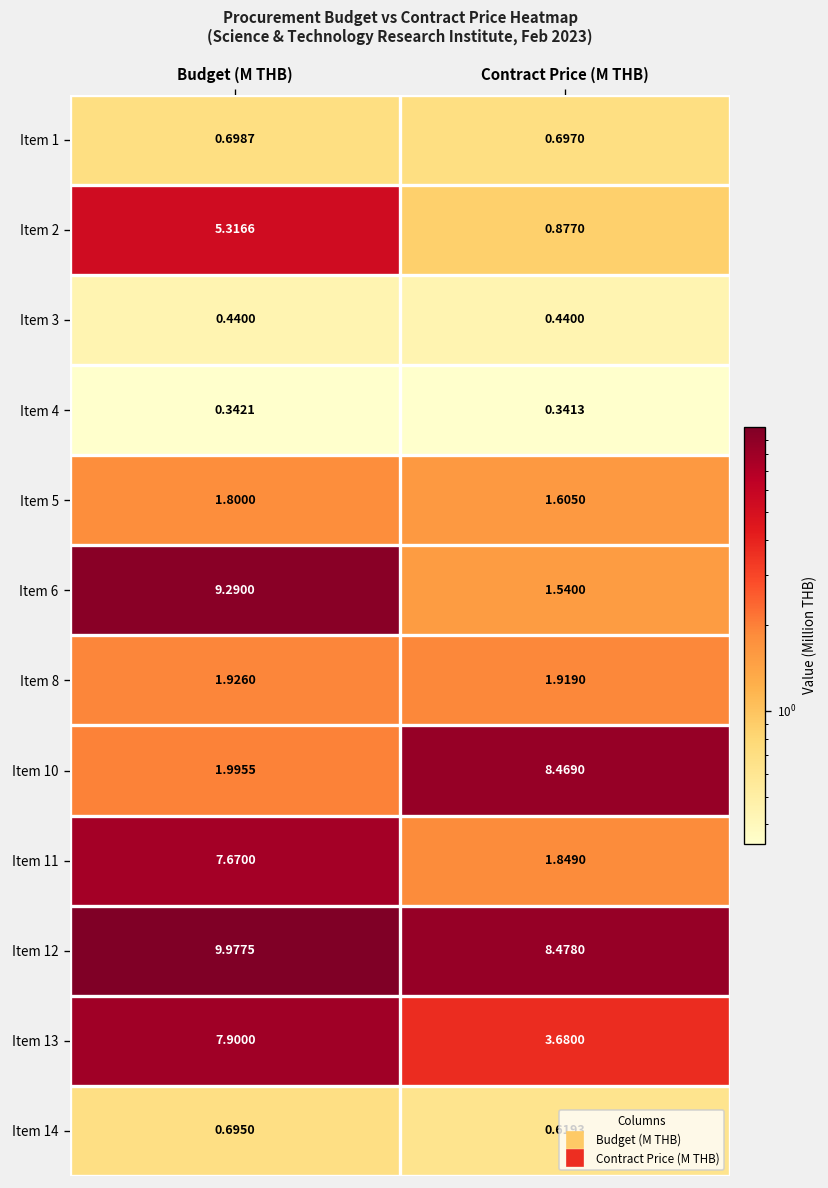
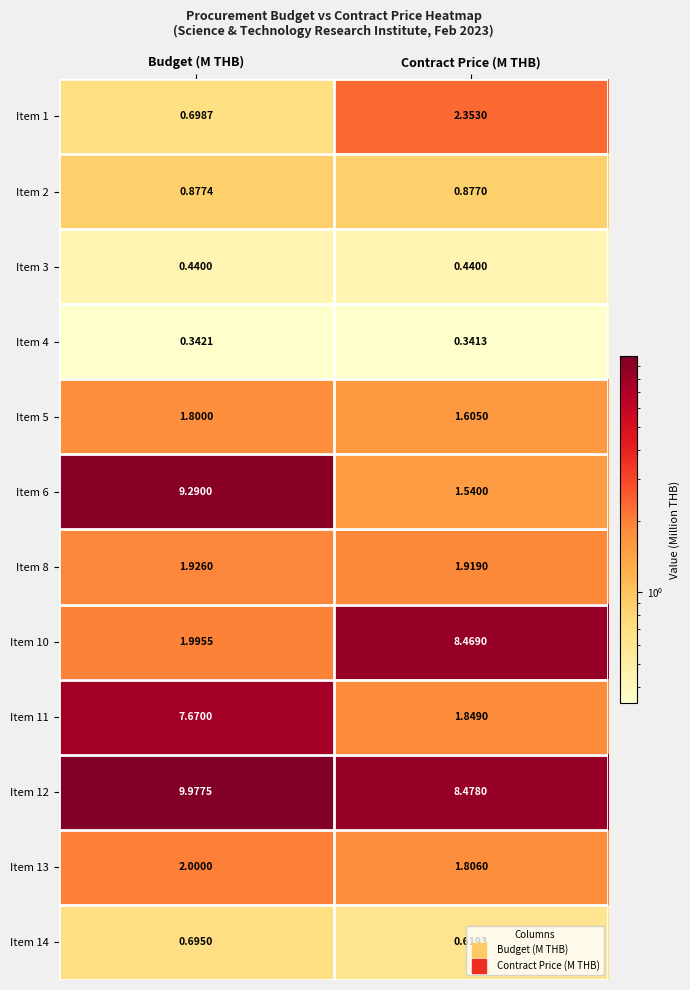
Item 1, Contract Price (M THB): 0.6970 -> 2.3530
Item 2, Budget (M THB): 5.3166 -> 0.8774
Item 13, Budget (M THB): 7.9000 -> 2.0000
Item 13, Contract Price (M THB): 3.6800 -> 1.8060
